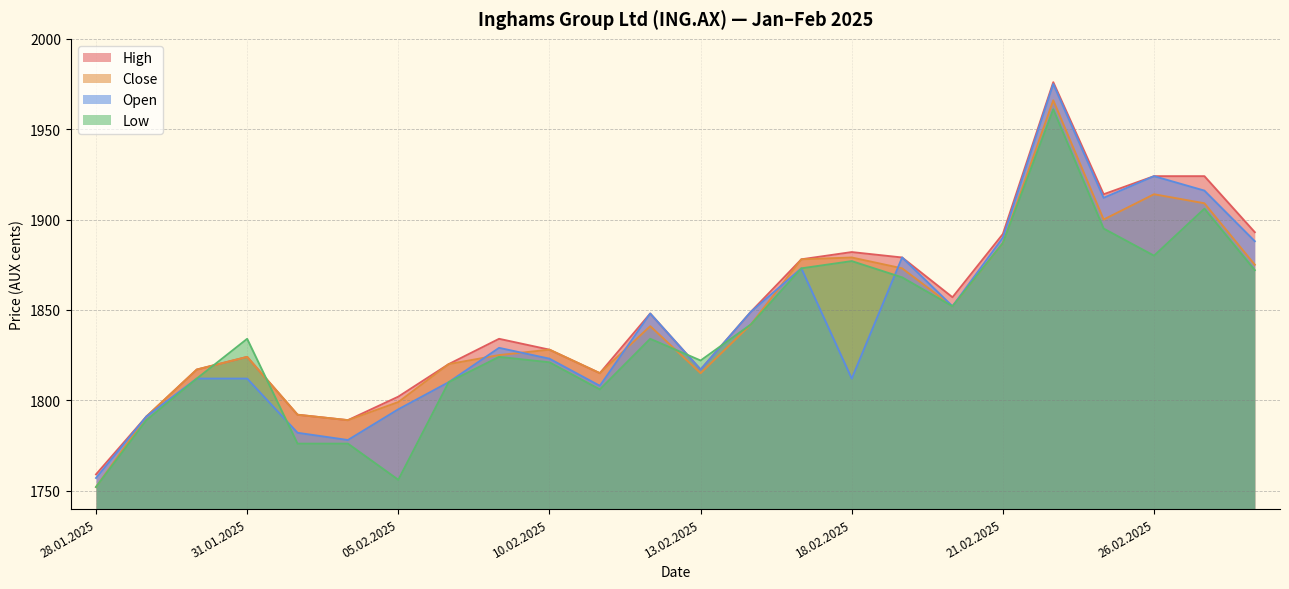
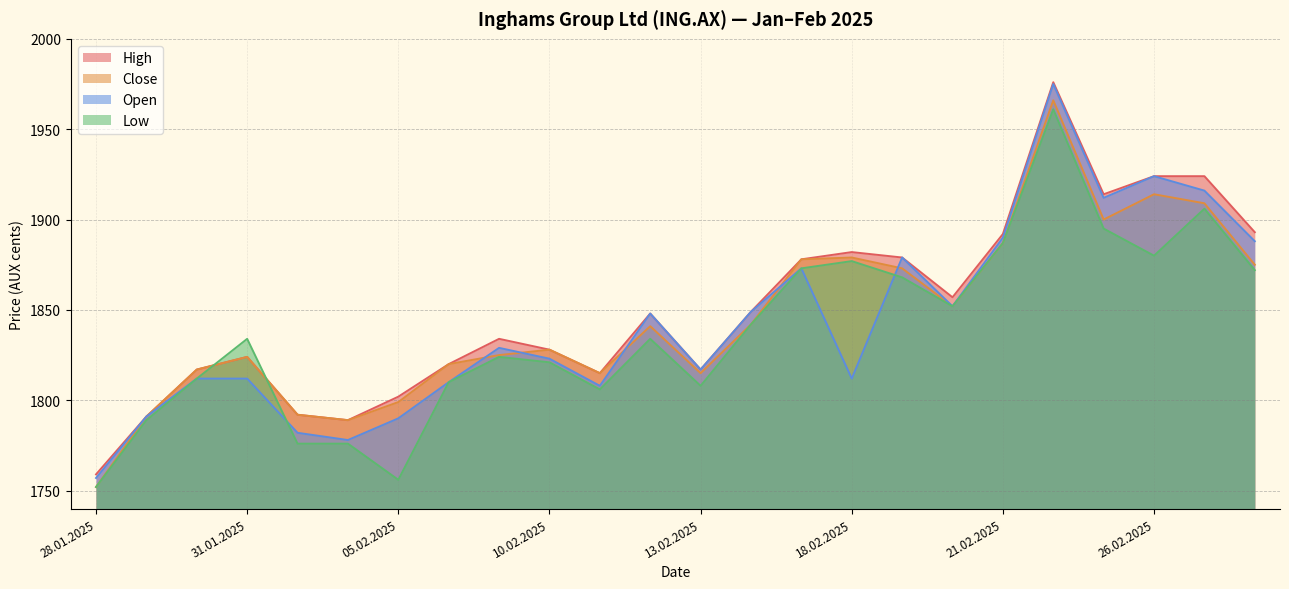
Open, 05.02.2025: 1795 -> 1790
Low, 13.02.2025: 1822 -> 1808
